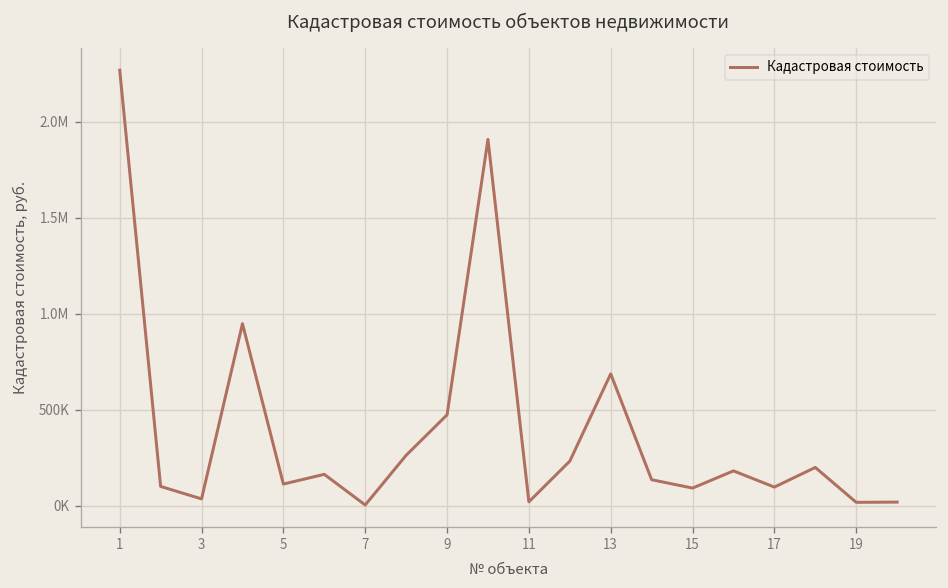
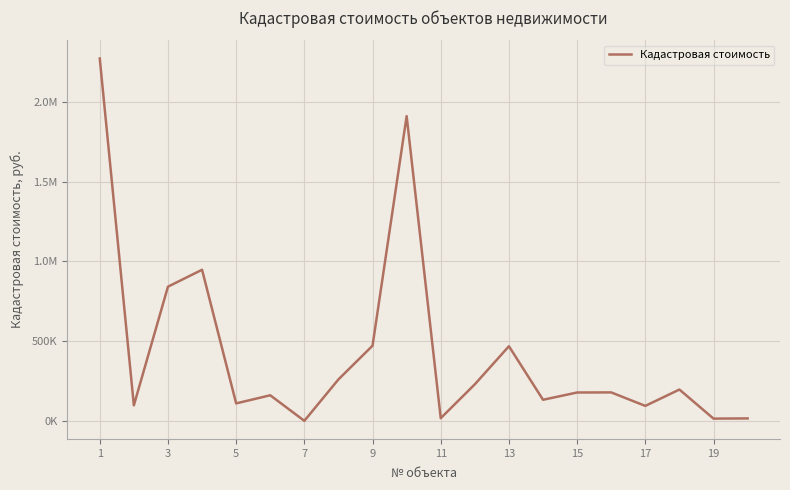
3: 40000 -> 840000
13: 690000 -> 470000
15: 90000 -> 180000
